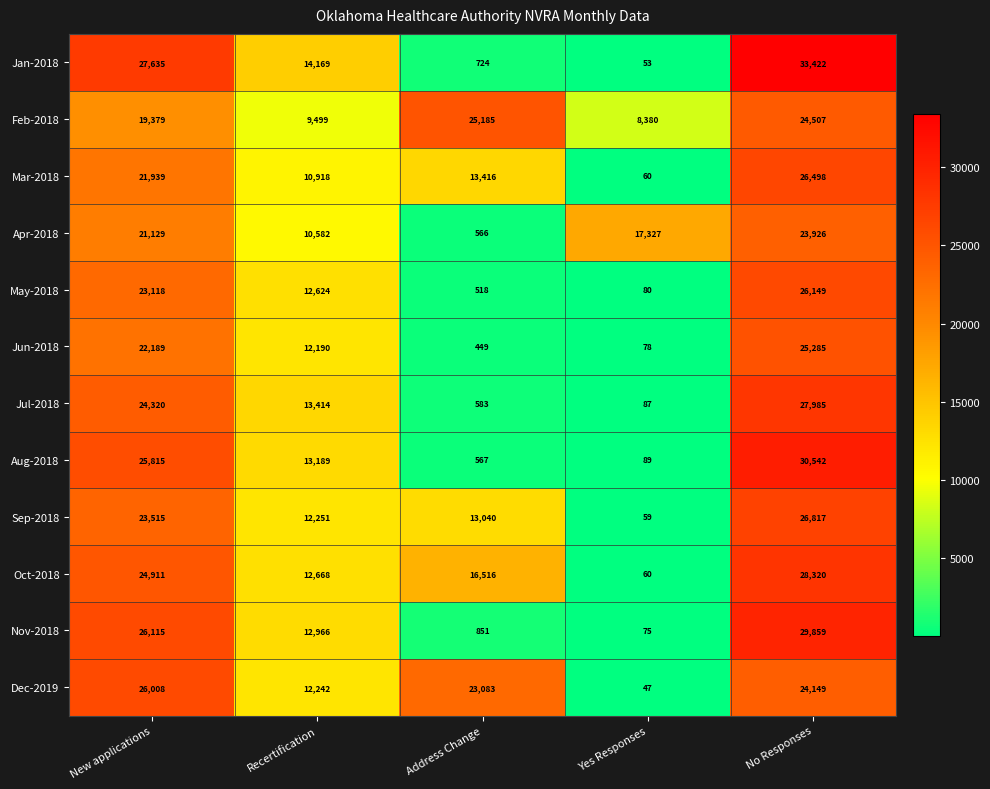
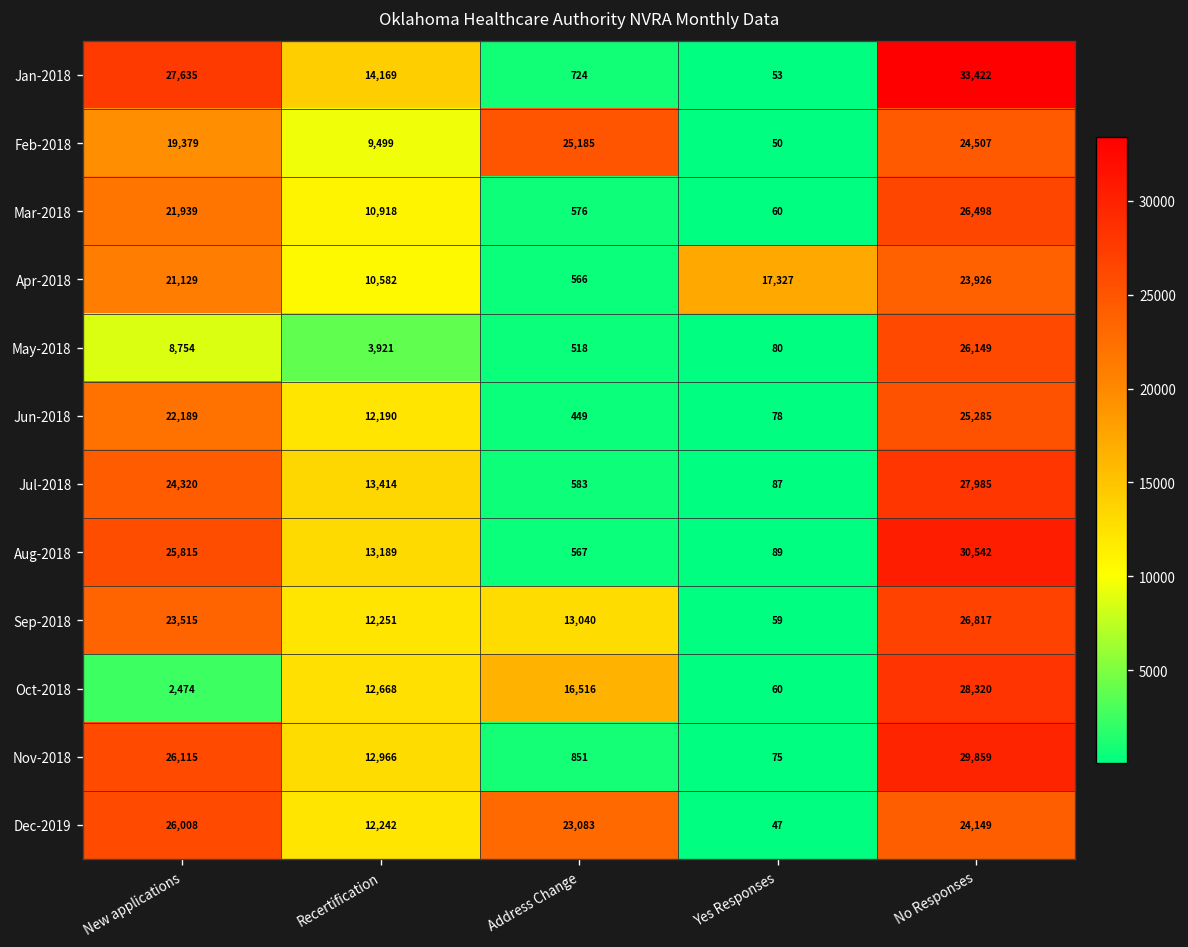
Feb-2018, Yes Responses: 8,380 -> 50
Mar-2018, Address Change: 13,416 -> 576
May-2018, New applications: 23,118 -> 8,754
May-2018, Recertification: 12,624 -> 3,921
Oct-2018, New applications: 24,911 -> 2,474
